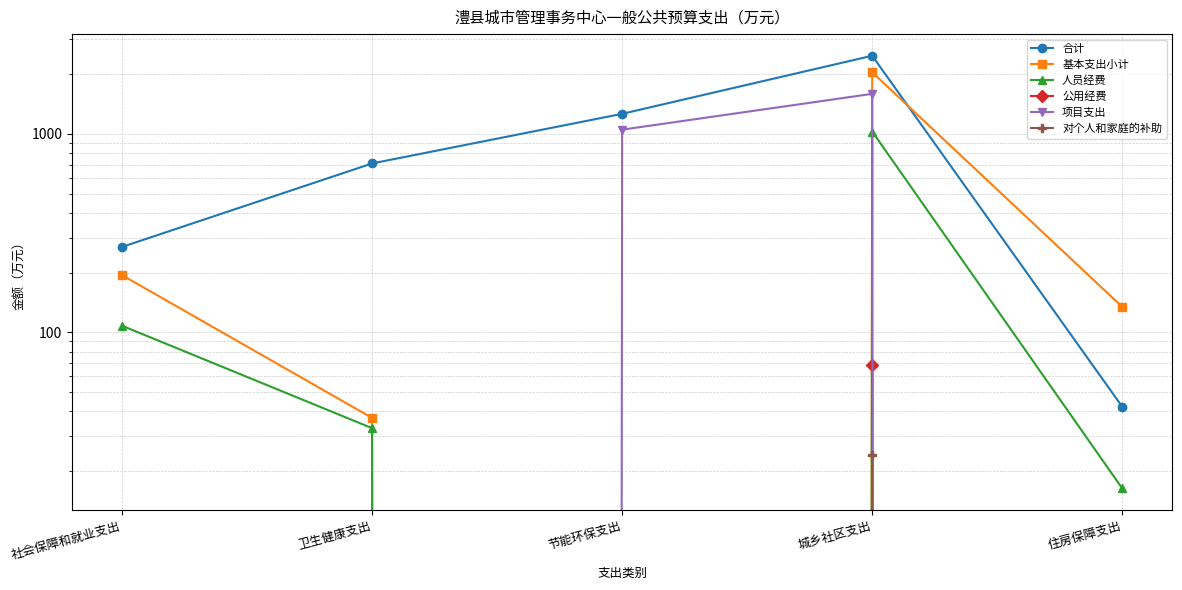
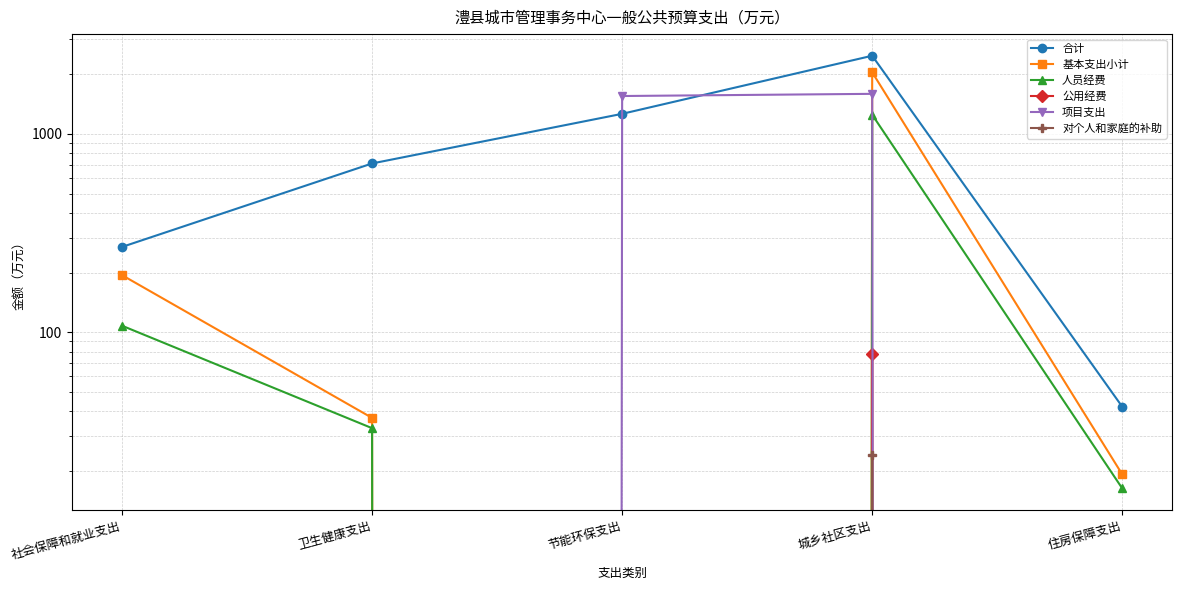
项目支出, 节能环保支出: 1100 -> 1600
人员经费, 城乡社区支出: 1000 -> 1200
公用经费, 城乡社区支出: 69 -> 78
基本支出小计, 住房保障支出: 130 -> 19
